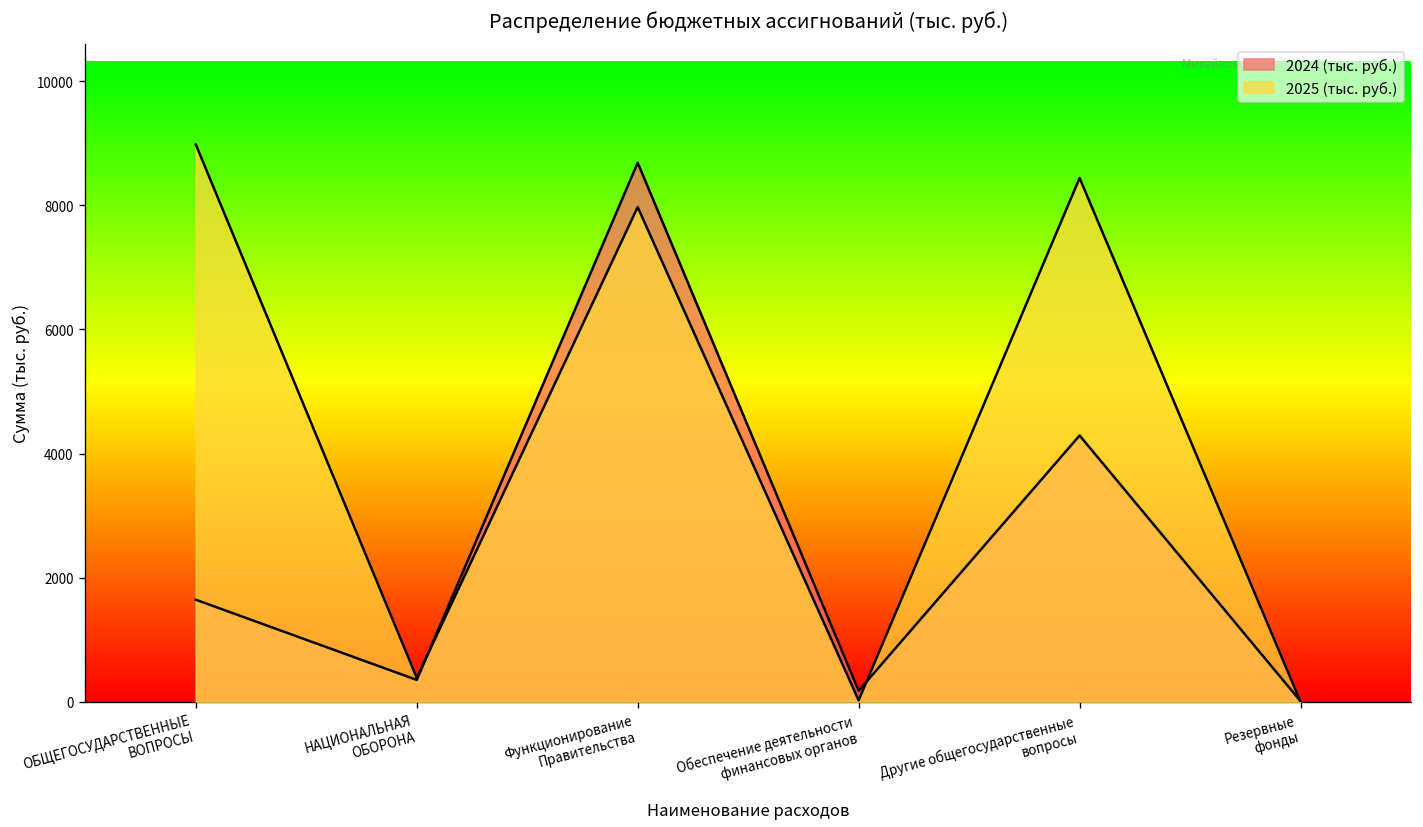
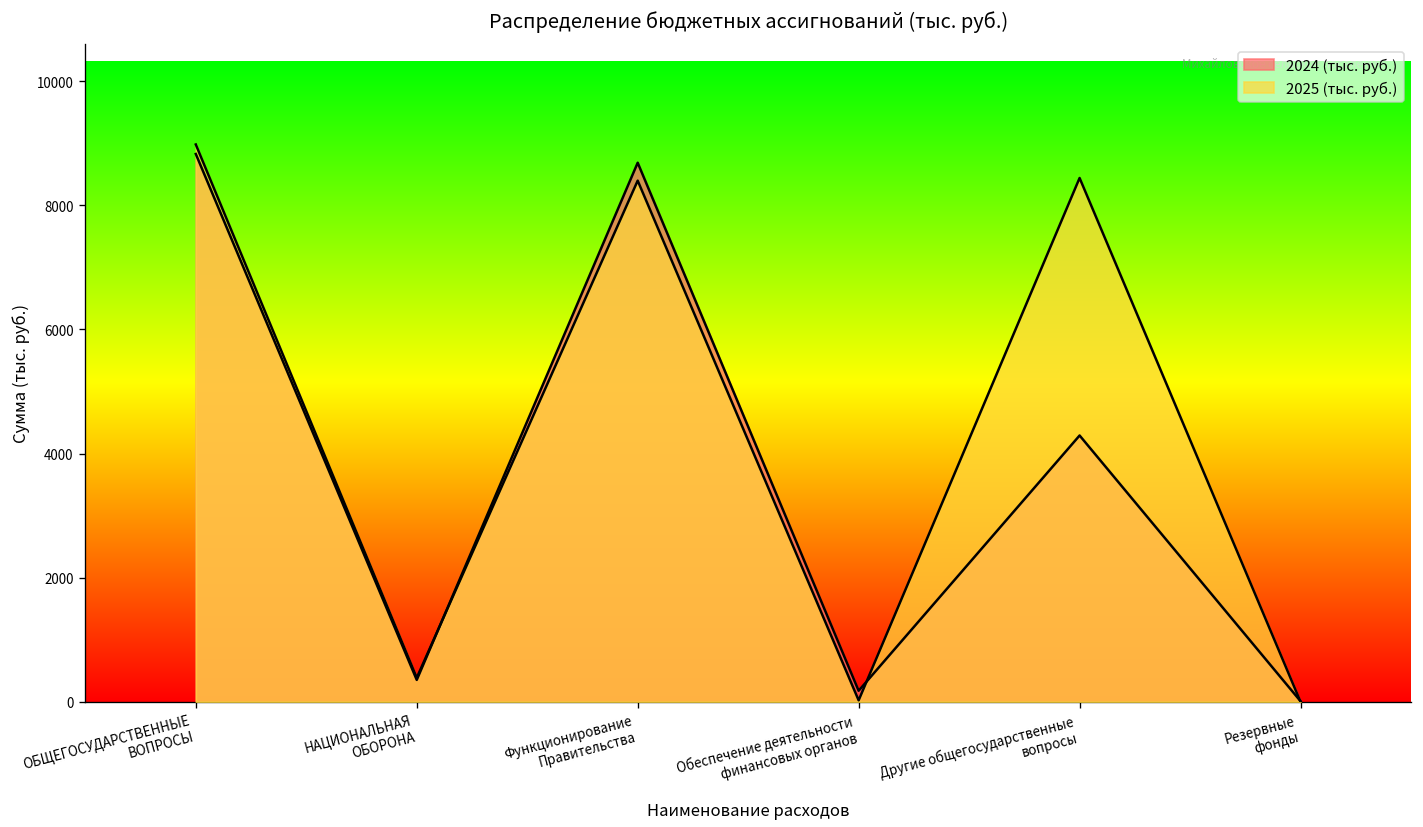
2024 (тыс. руб.), ОБЩЕГОСУДАРСТВЕННЫЕ ВОПРОСЫ: 1600 -> 8800
2025 (тыс. руб.), Функционирование Правительства: 8000 -> 8400
